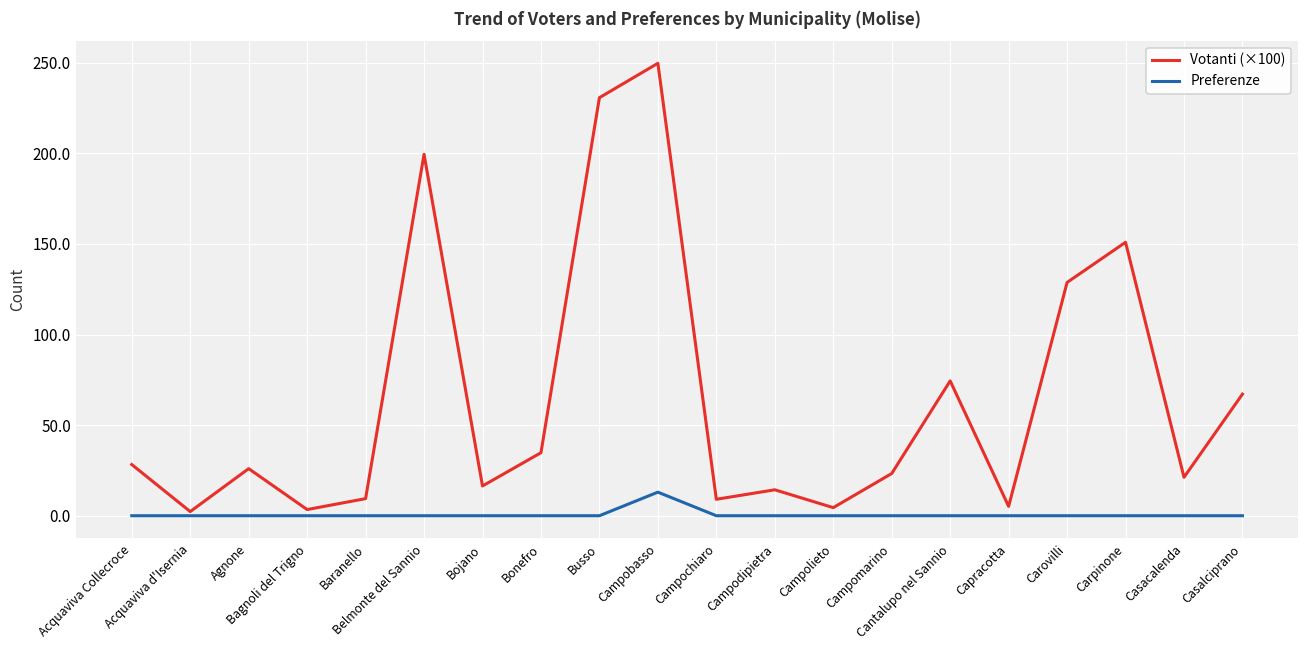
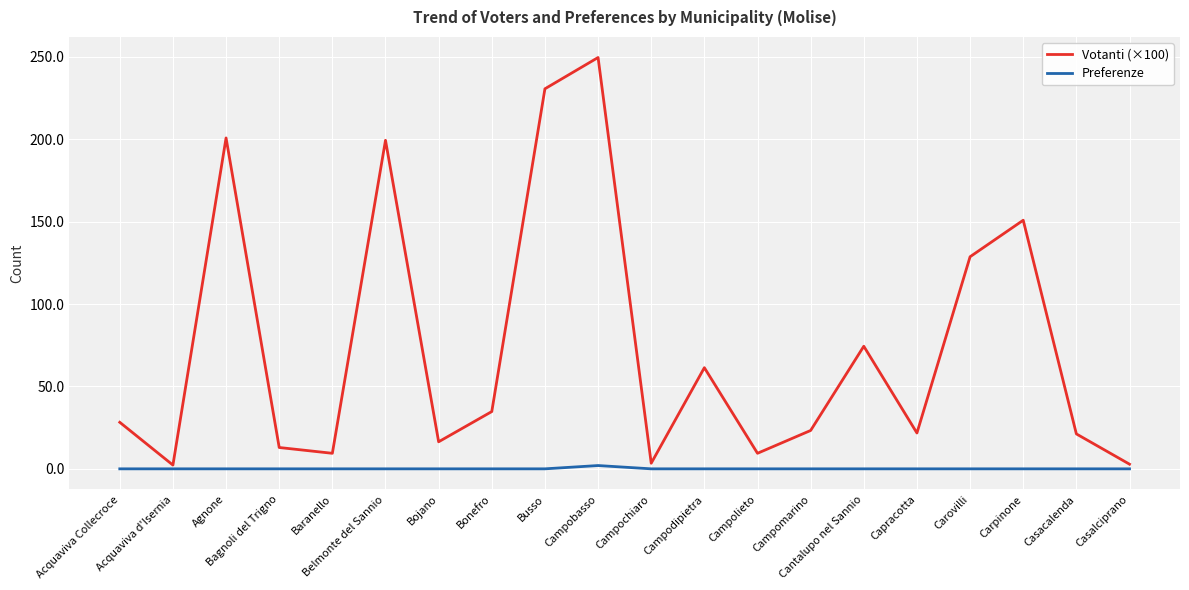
Votanti (×100), Agnone: 26 -> 201
Votanti (×100), Bagnoli del Trigno: 3 -> 13
Preferenze, Campobasso: 13 -> 2
Votanti (×100), Campochiaro: 9 -> 3
Votanti (×100), Campodipietra: 14 -> 61
Votanti (×100), Campolieto: 4 -> 9
Votanti (×100), Capracotta: 5 -> 22
Votanti (×100), Casalciprano: 67 -> 3
